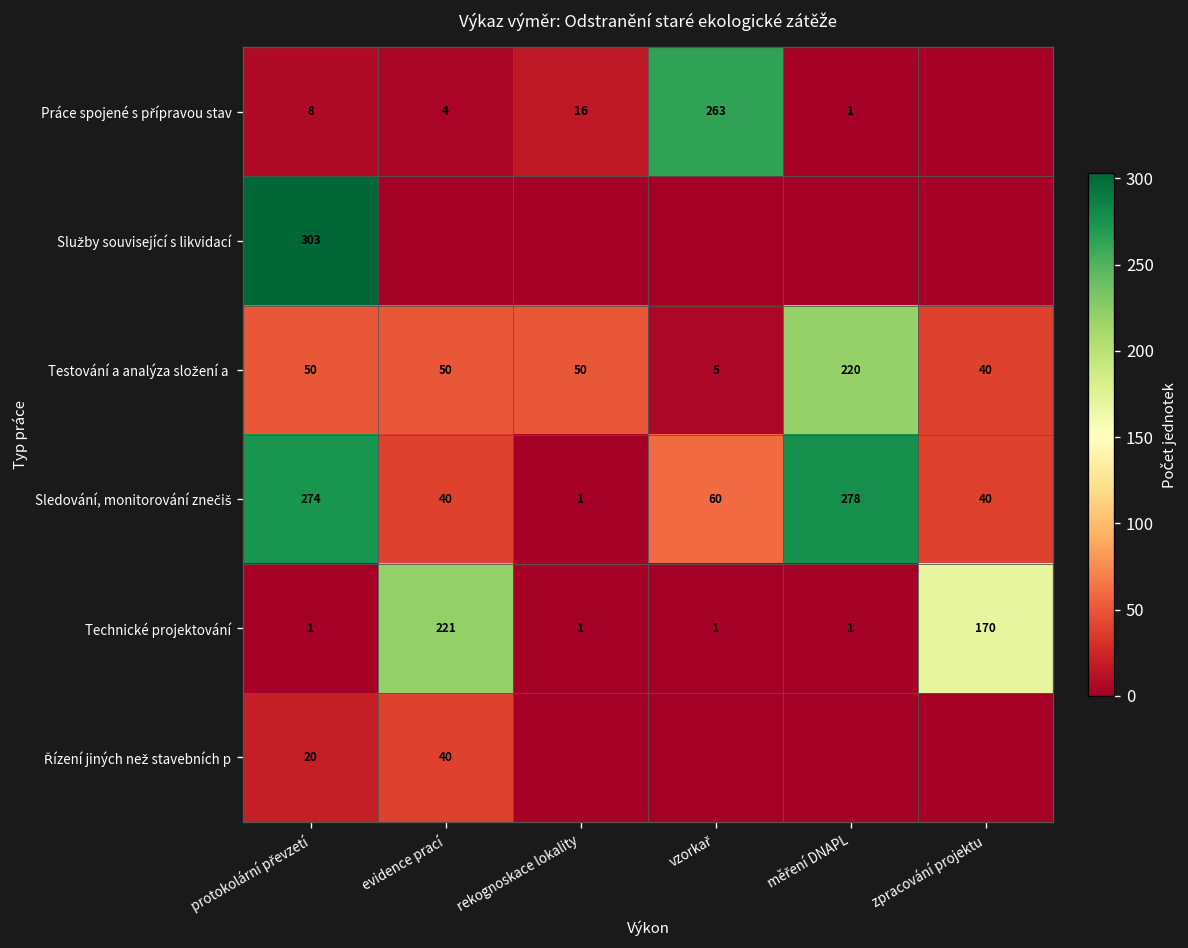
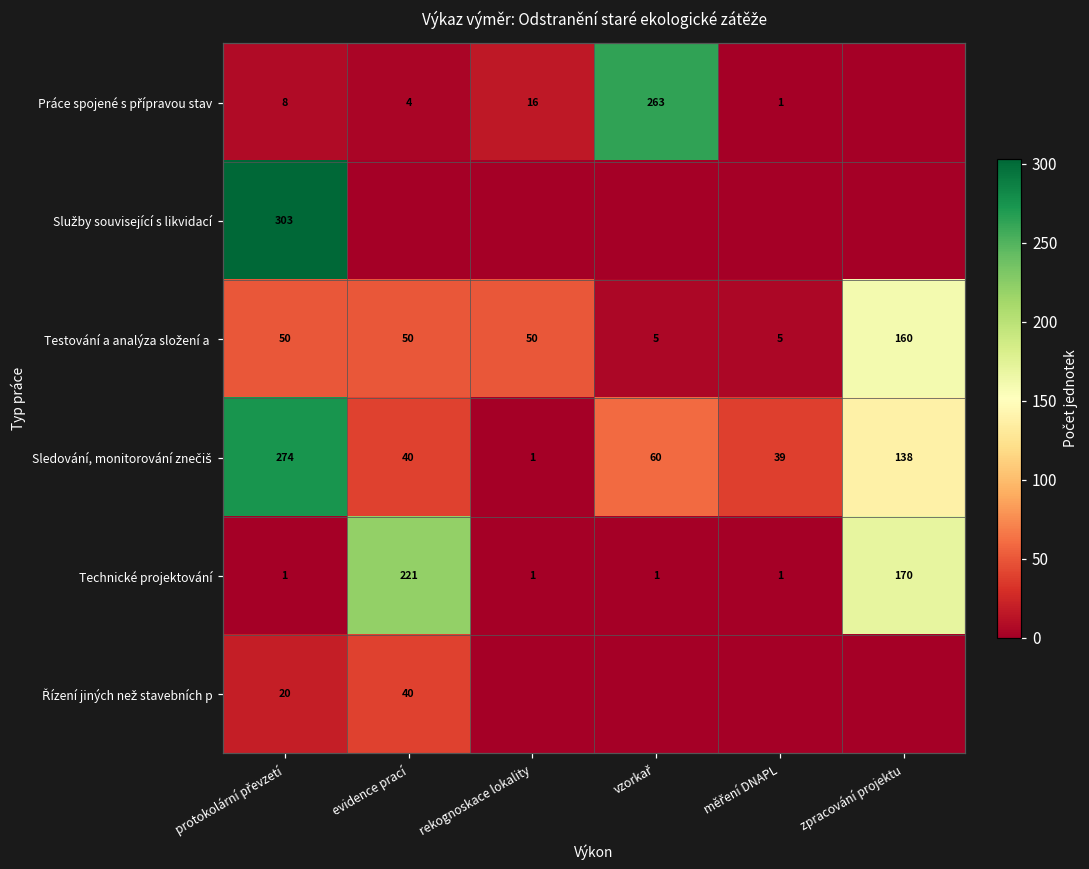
Testování a analýza složení a, měření DNAPL: 220 -> 5
Testování a analýza složení a, zpracování projektu: 40 -> 160
Sledování, monitorování znečiš, měření DNAPL: 278 -> 39
Sledování, monitorování znečiš, zpracování projektu: 40 -> 138
